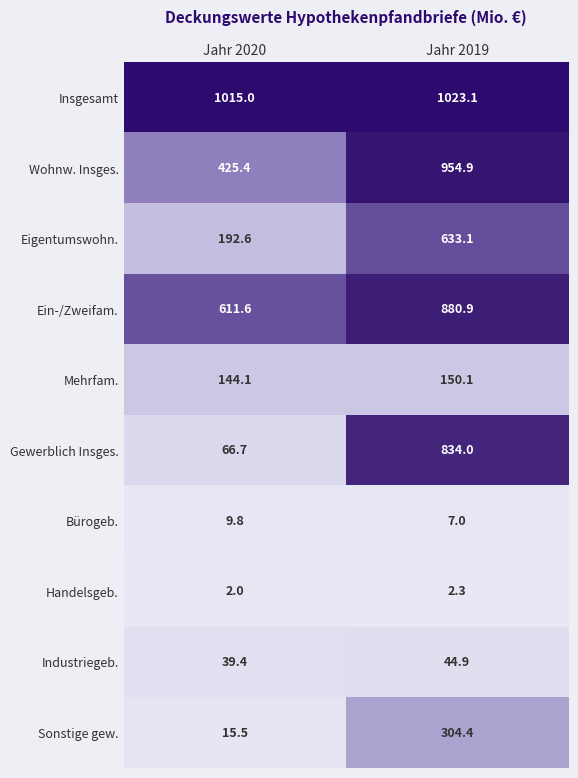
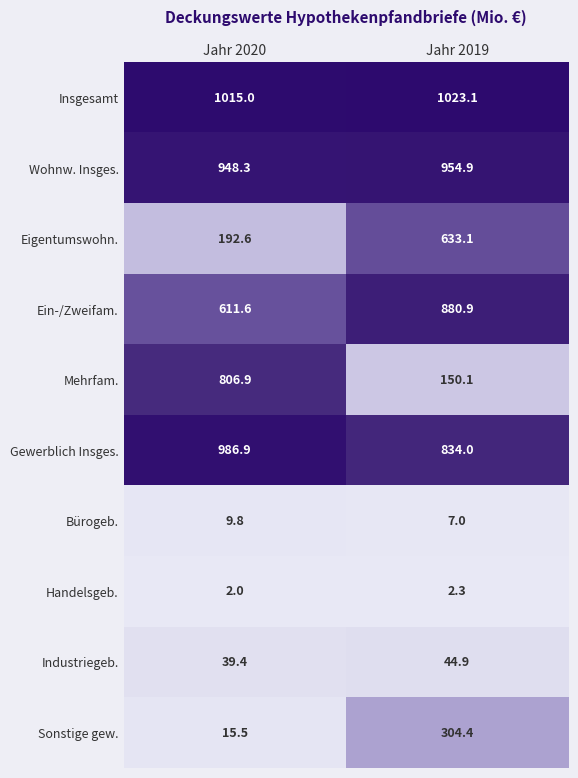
Wohnw. Insges., Jahr 2020: 425.4 -> 948.3
Mehrfam., Jahr 2020: 144.1 -> 806.9
Gewerblich Insges., Jahr 2020: 66.7 -> 986.9
